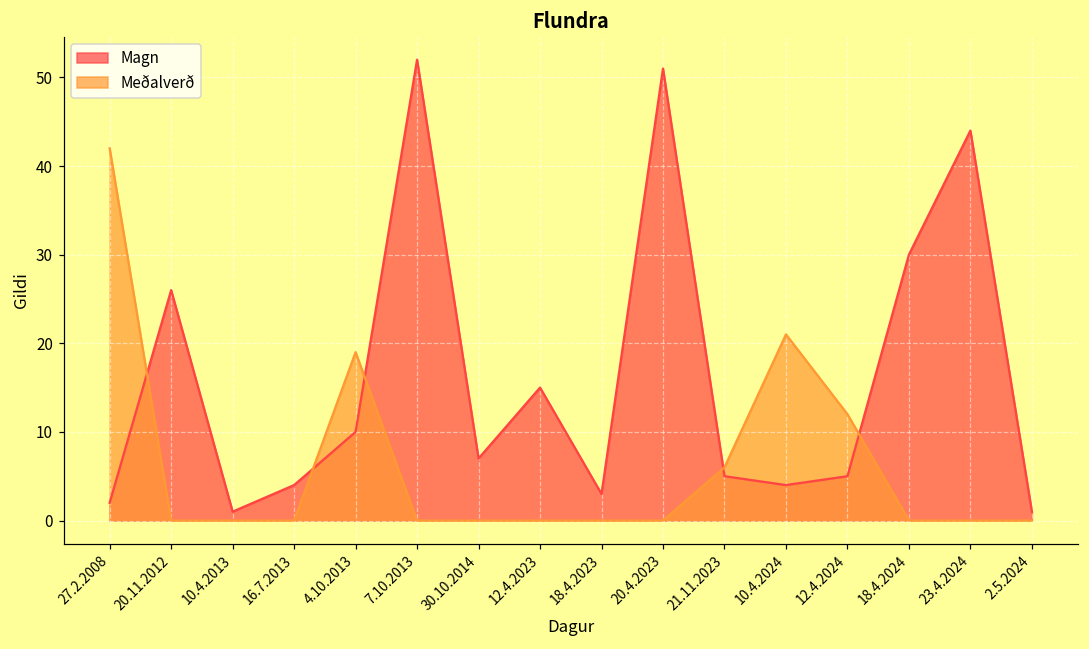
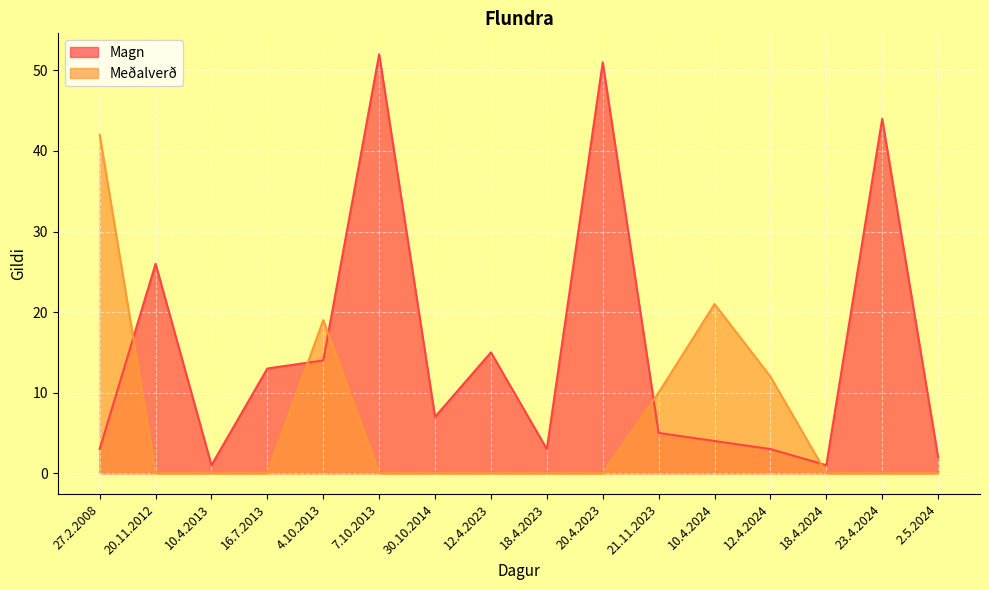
Magn, 27.2.2008: 2 -> 3
Magn, 16.7.2013: 4 -> 13
Magn, 4.10.2013: 10 -> 14
Meðalverð, 21.11.2023: 6 -> 10
Magn, 12.4.2024: 5 -> 3
Magn, 18.4.2024: 30 -> 1
Magn, 2.5.2024: 1 -> 2
